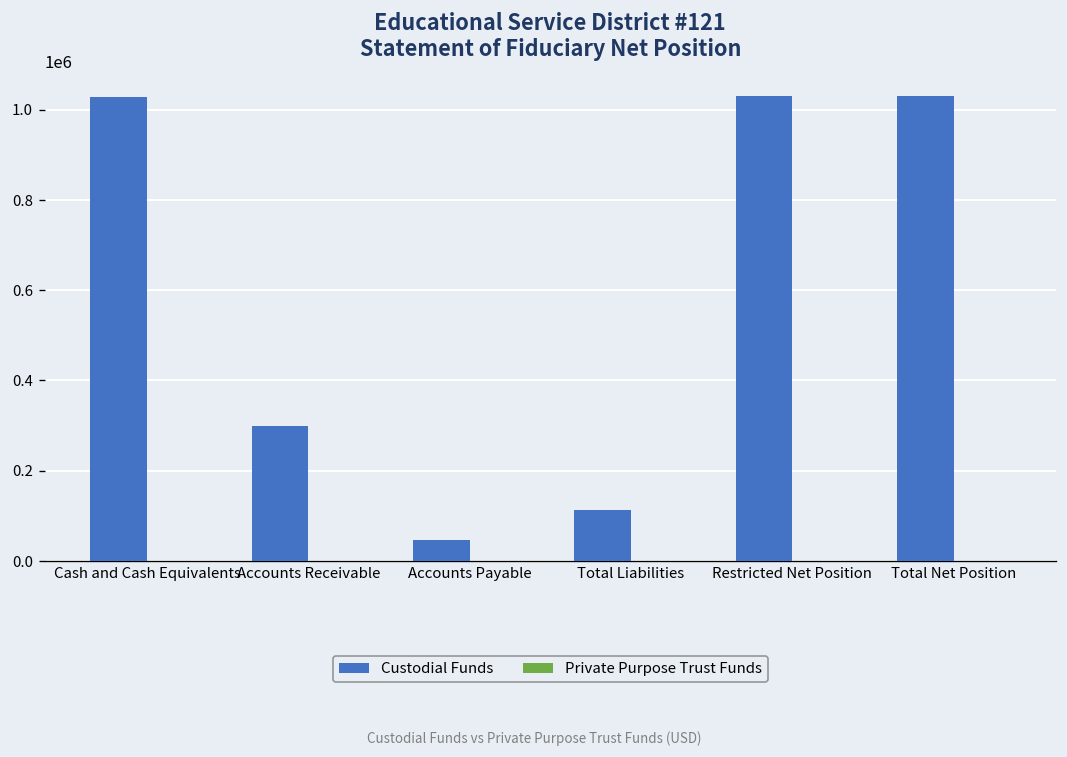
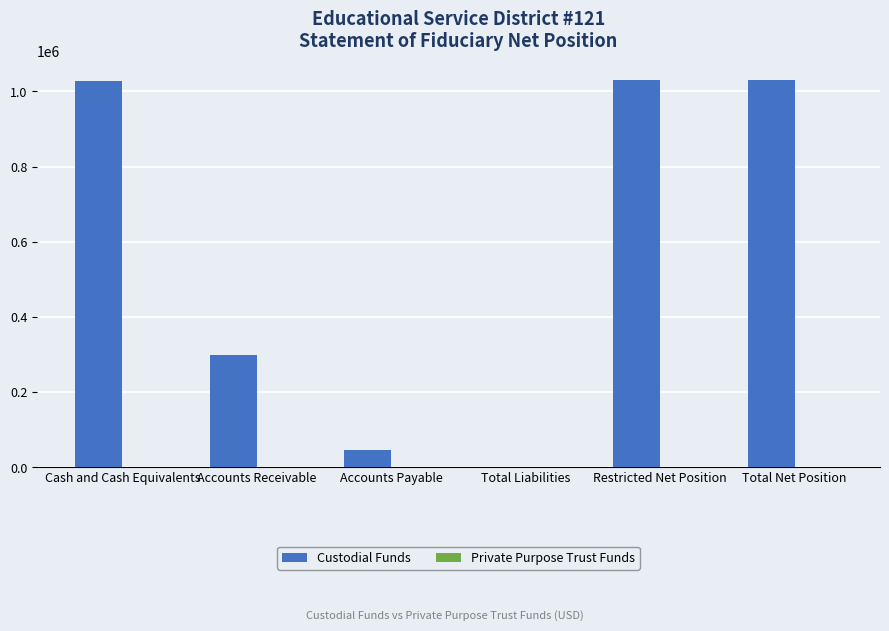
Custodial Funds, Total Liabilities: 110000 -> 0
